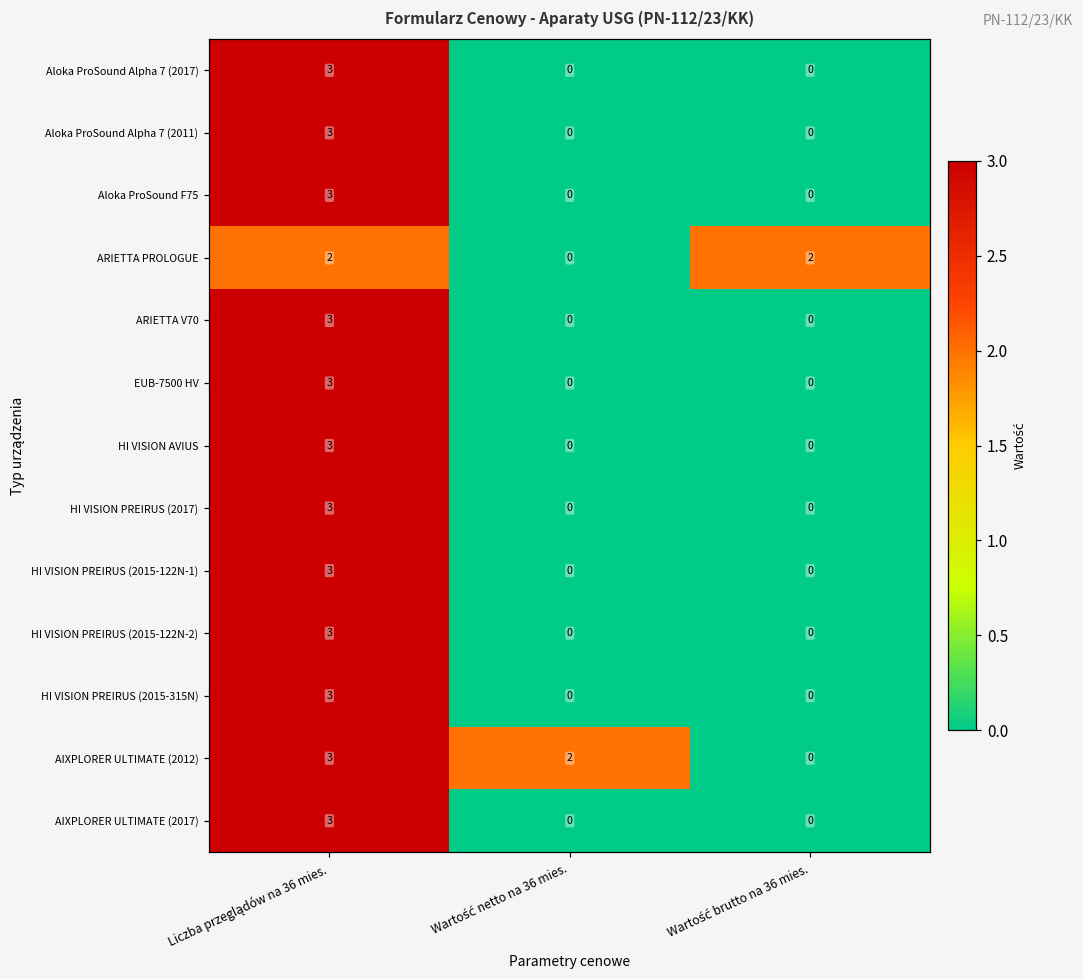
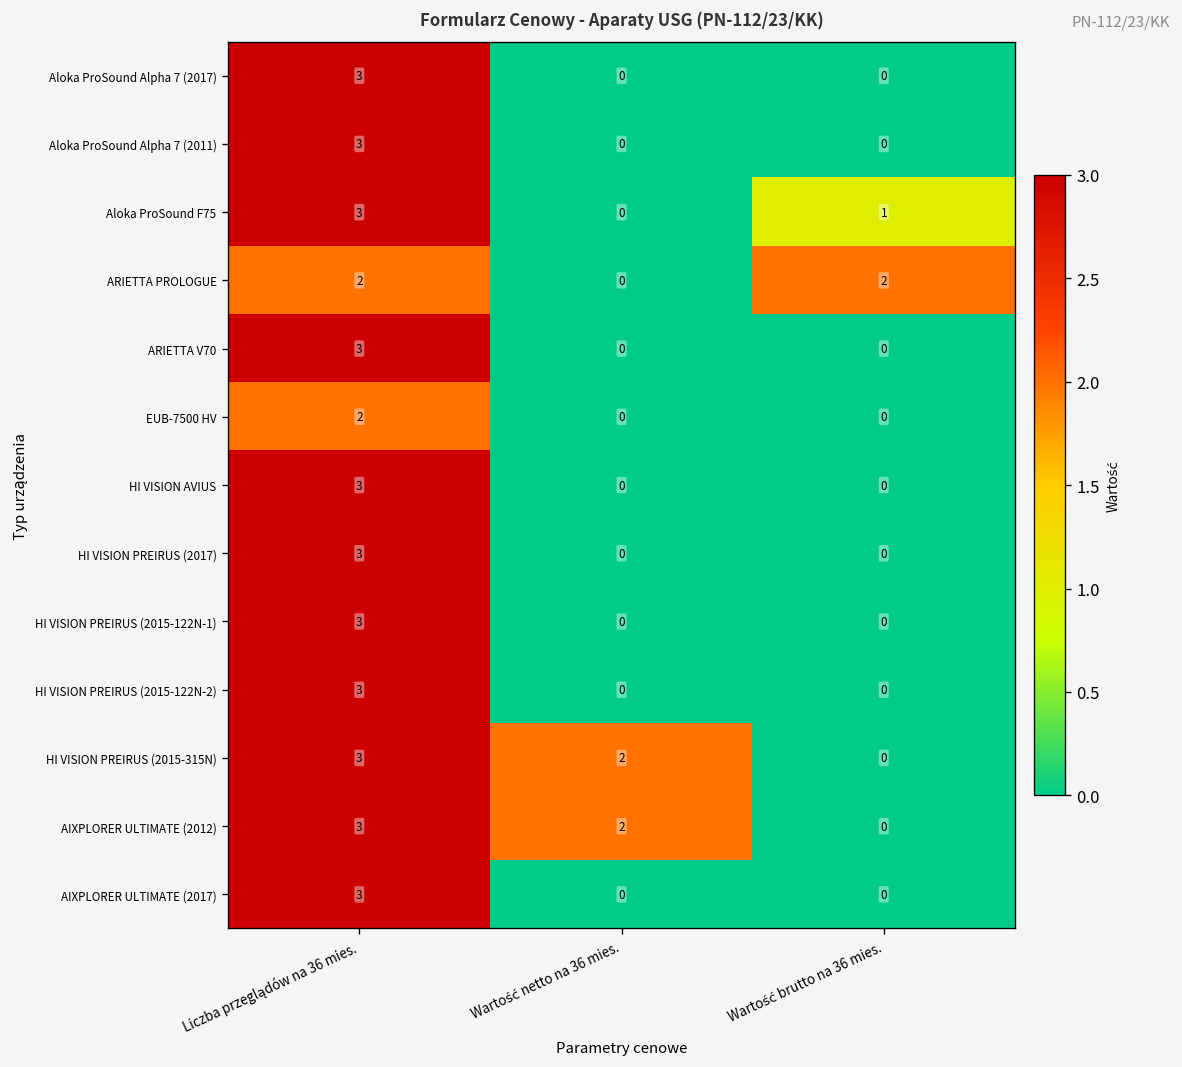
Aloka ProSound F75, Wartość brutto na 36 mies.: 0 -> 1
EUB-7500 HV, Liczba przeglądów na 36 mies.: 3 -> 2
HI VISION PREIRUS (2015-315N), Wartość netto na 36 mies.: 0 -> 2
